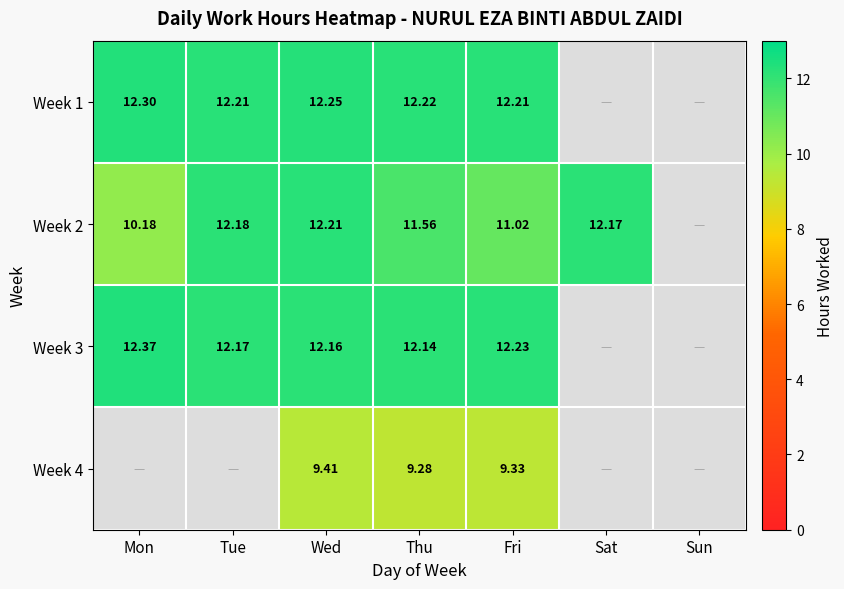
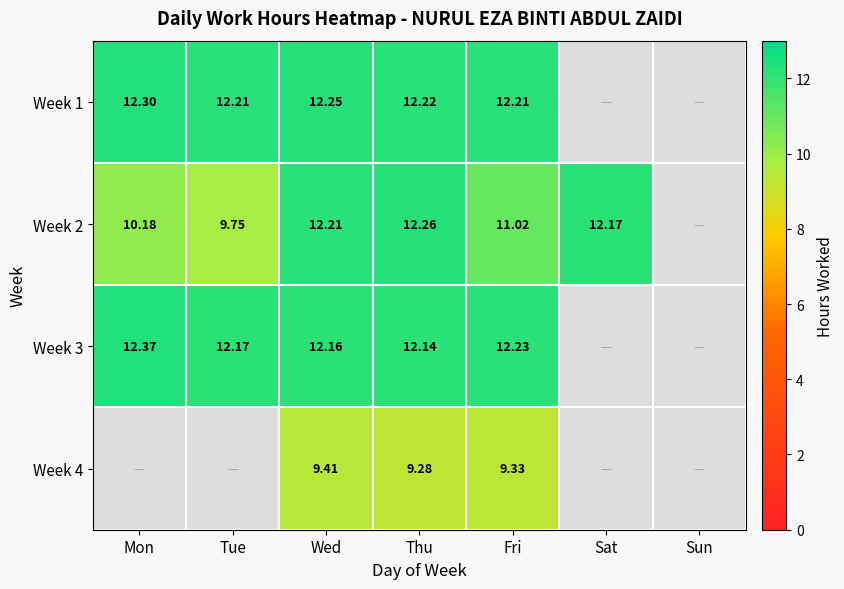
Week 2, Tue: 12.18 -> 9.75
Week 2, Thu: 11.56 -> 12.26
